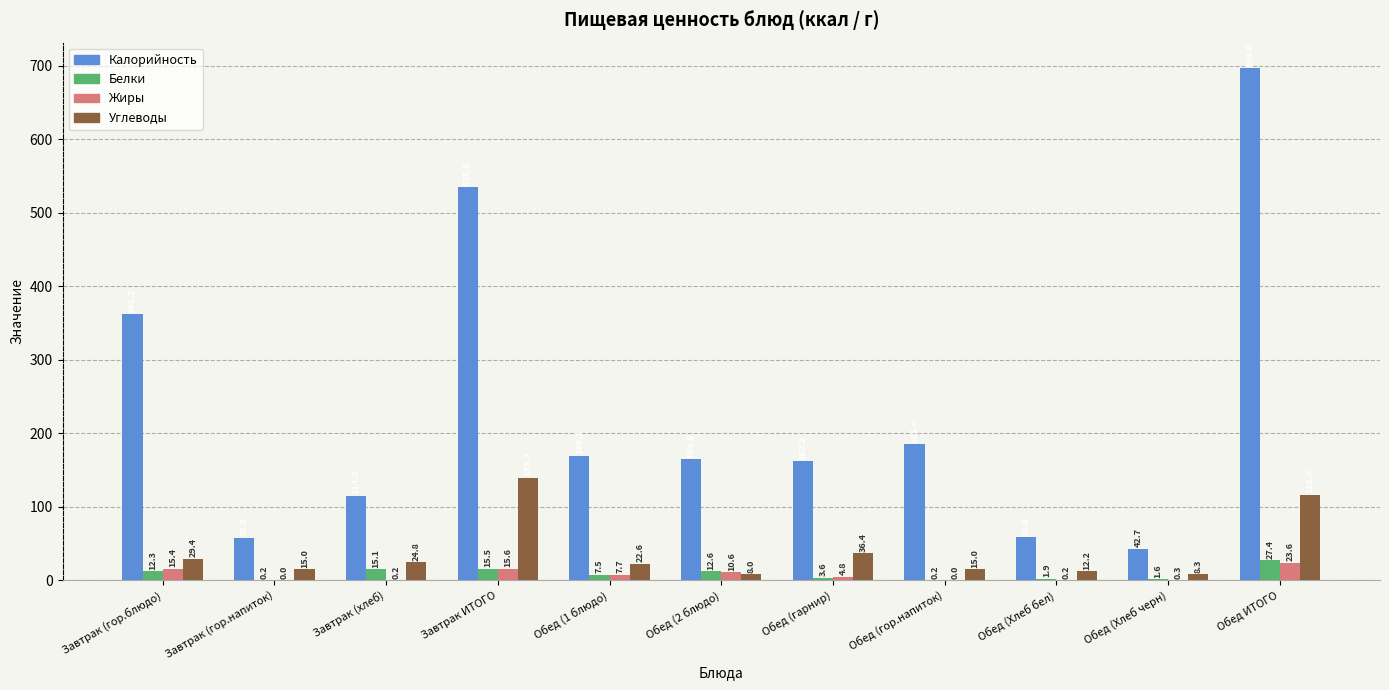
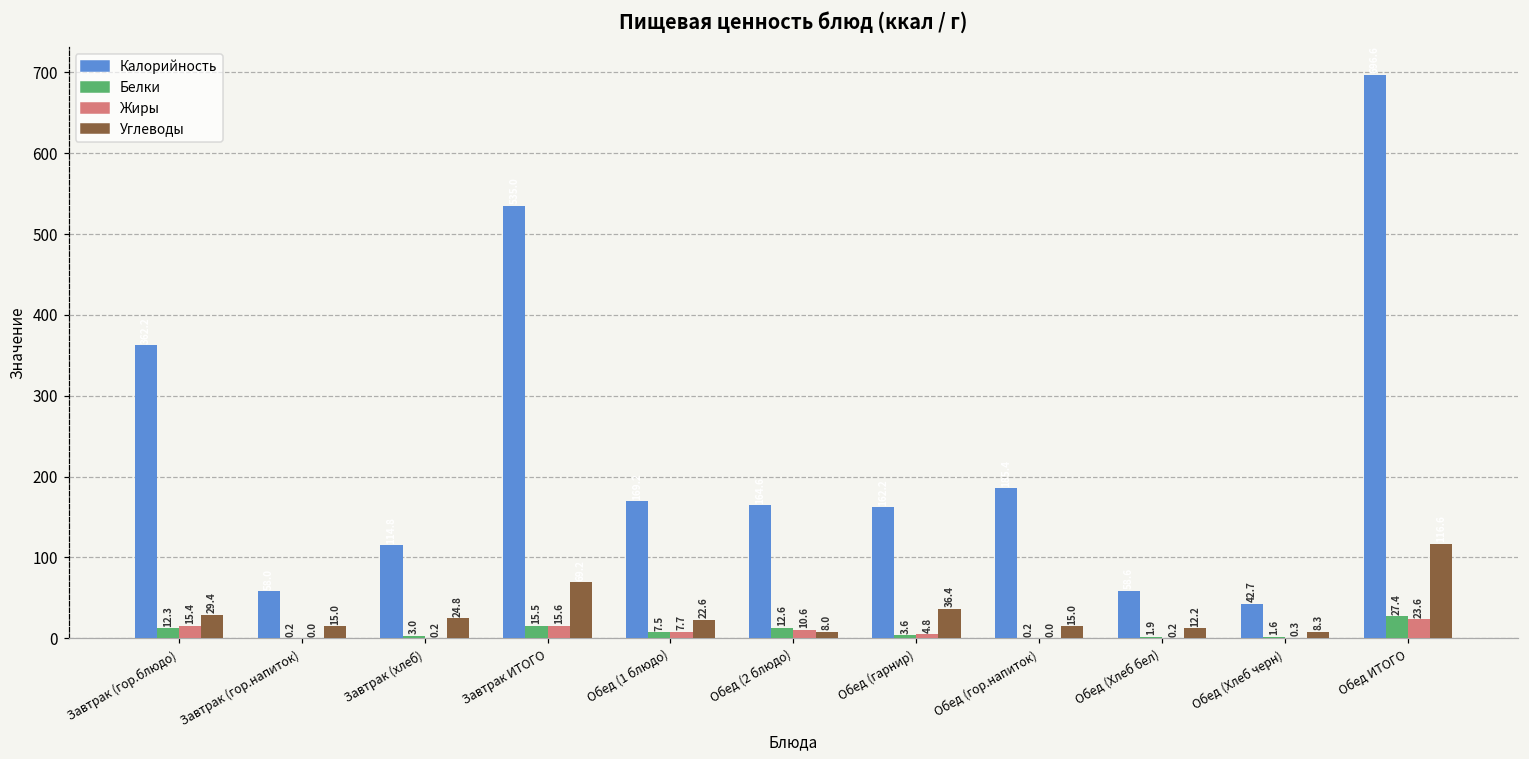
Белки, Завтрак (хлеб): 15.1 -> 3.0
Углеводы, Завтрак ИТОГО: 140 -> 70
